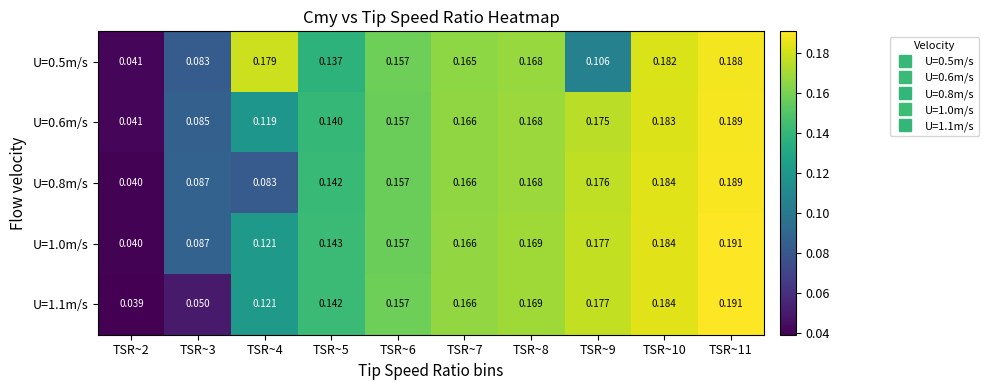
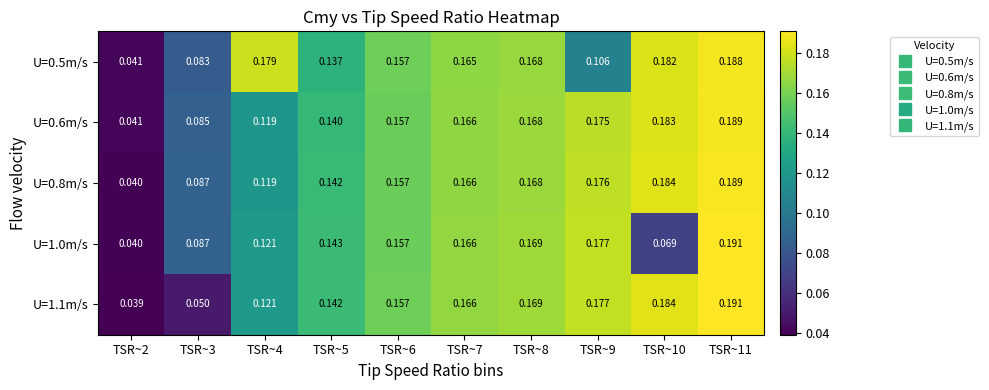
U=0.8m/s, TSR~4: 0.083 -> 0.119
U=1.0m/s, TSR~10: 0.184 -> 0.069
